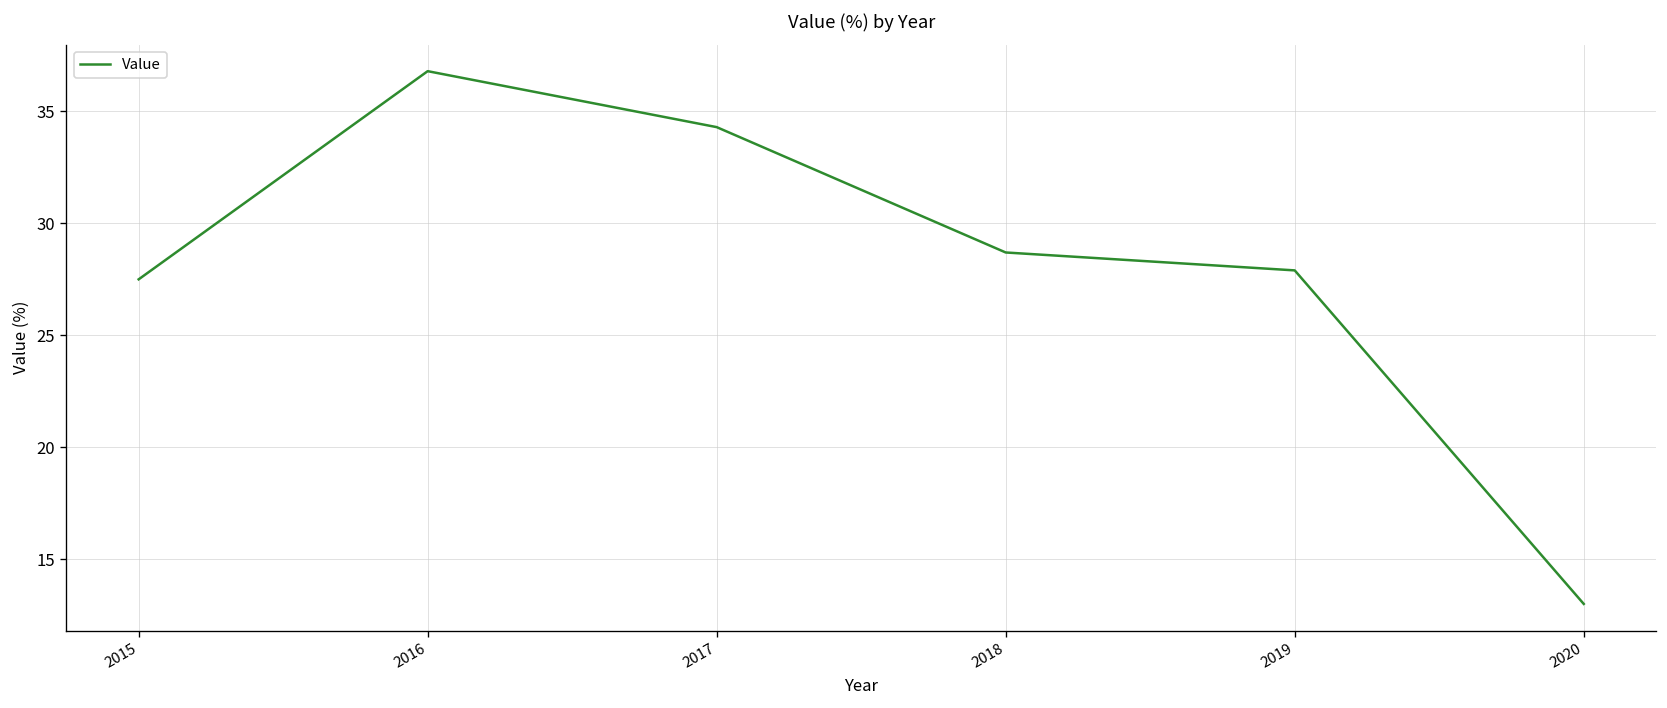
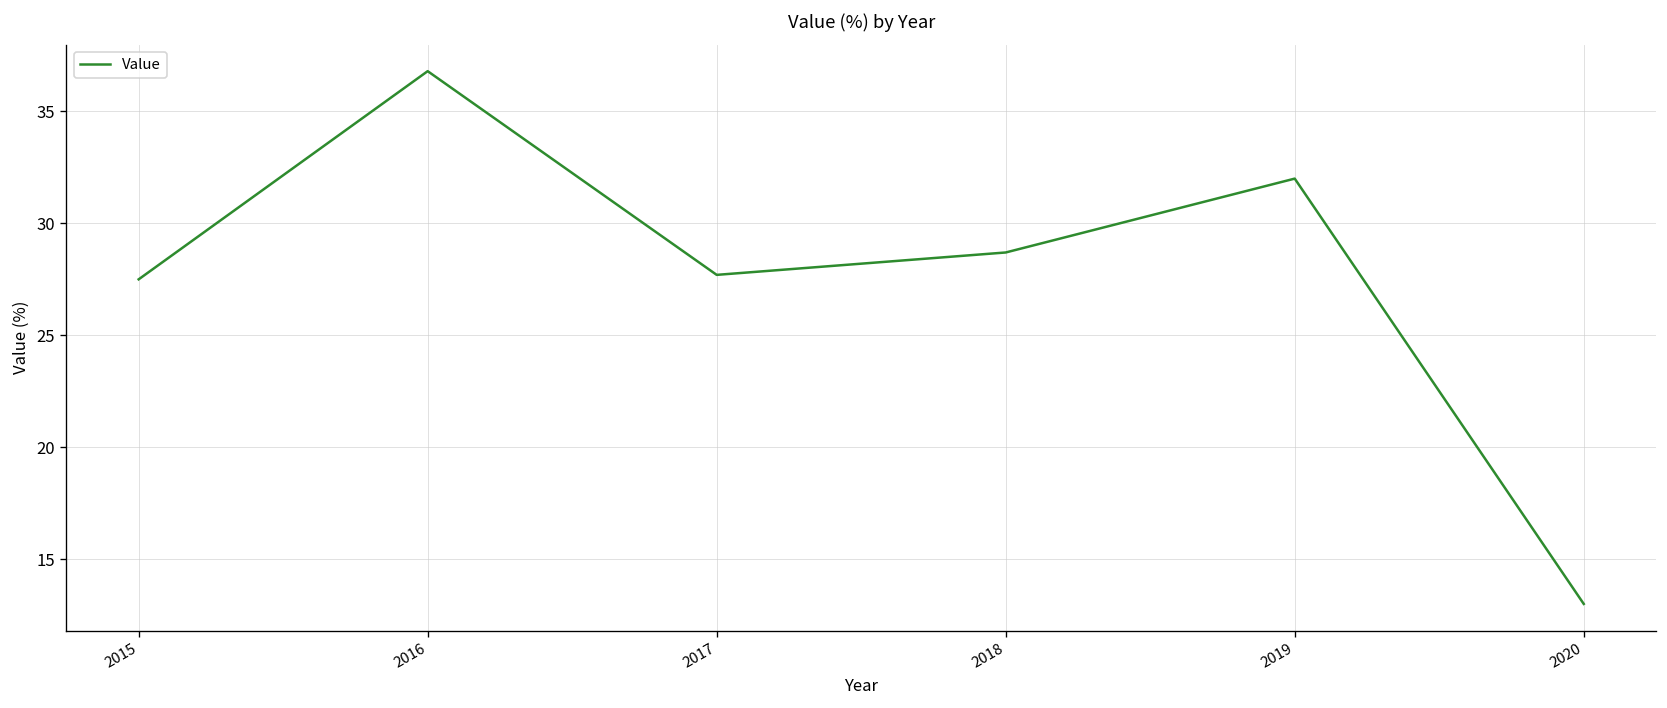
2017: 34.3 -> 27.7
2019: 27.9 -> 32.0
